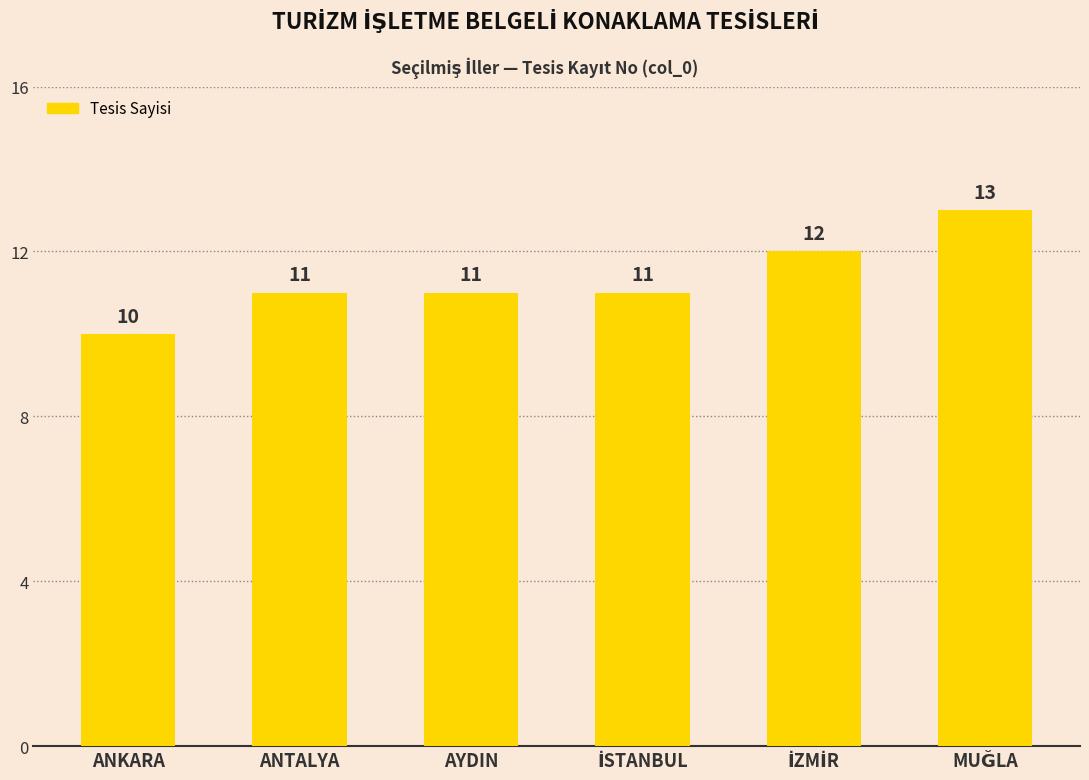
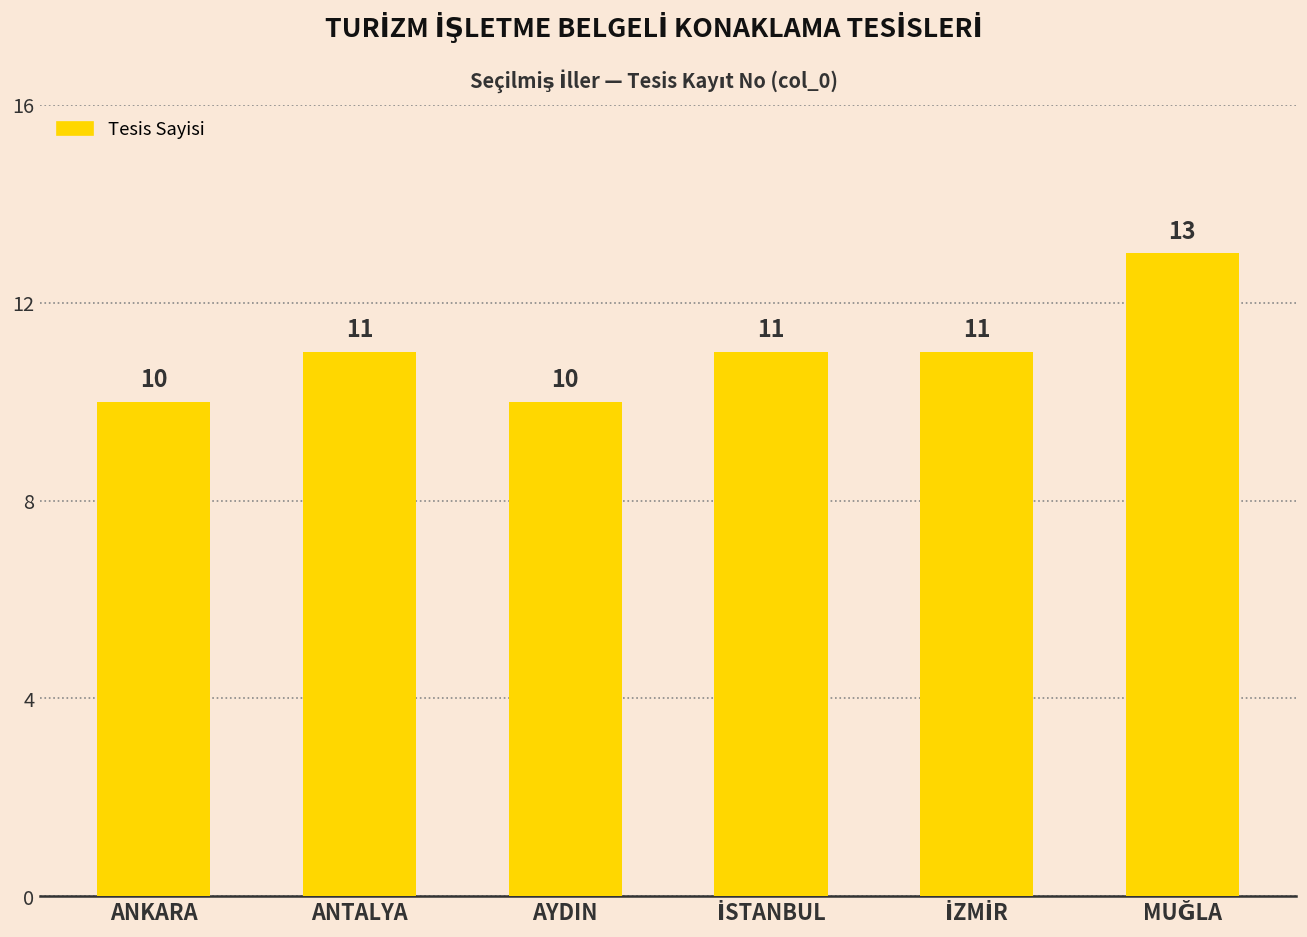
AYDIN: 11 -> 10
İZMİR: 12 -> 11
